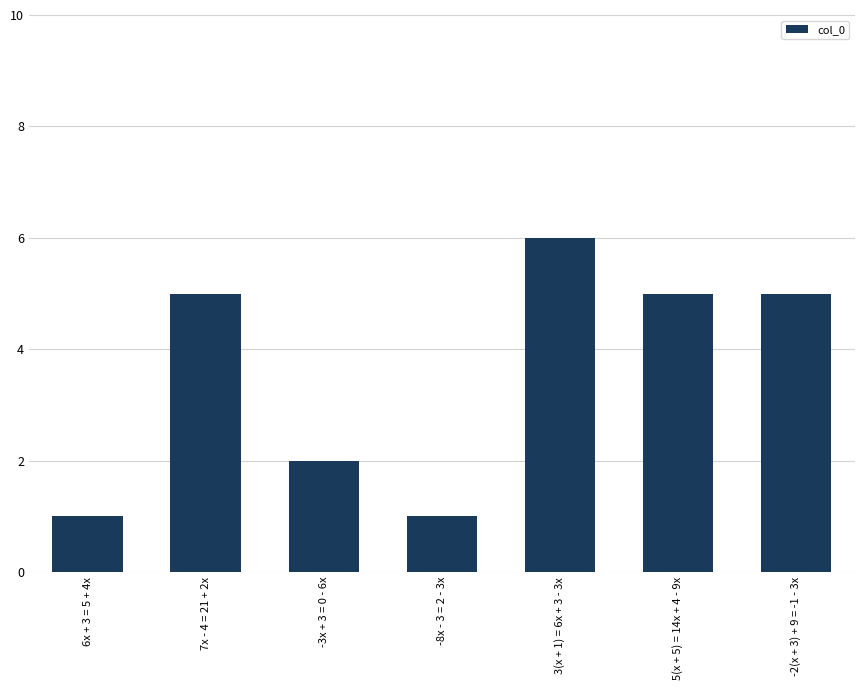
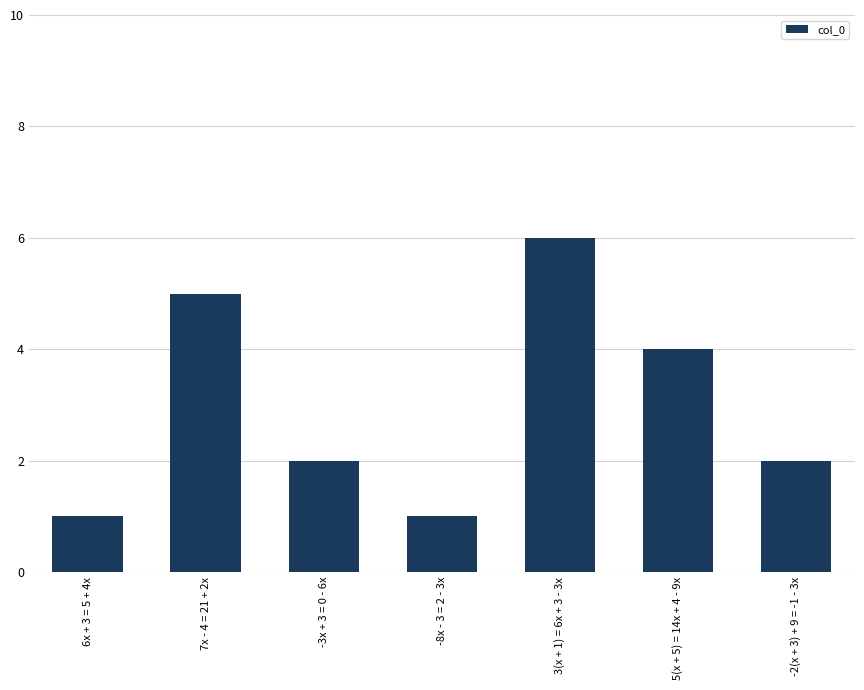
5(x + 5) = 14x + 4 - 9x: 5 -> 4
-2(x + 3) + 9 = -1 - 3x: 5 -> 2
